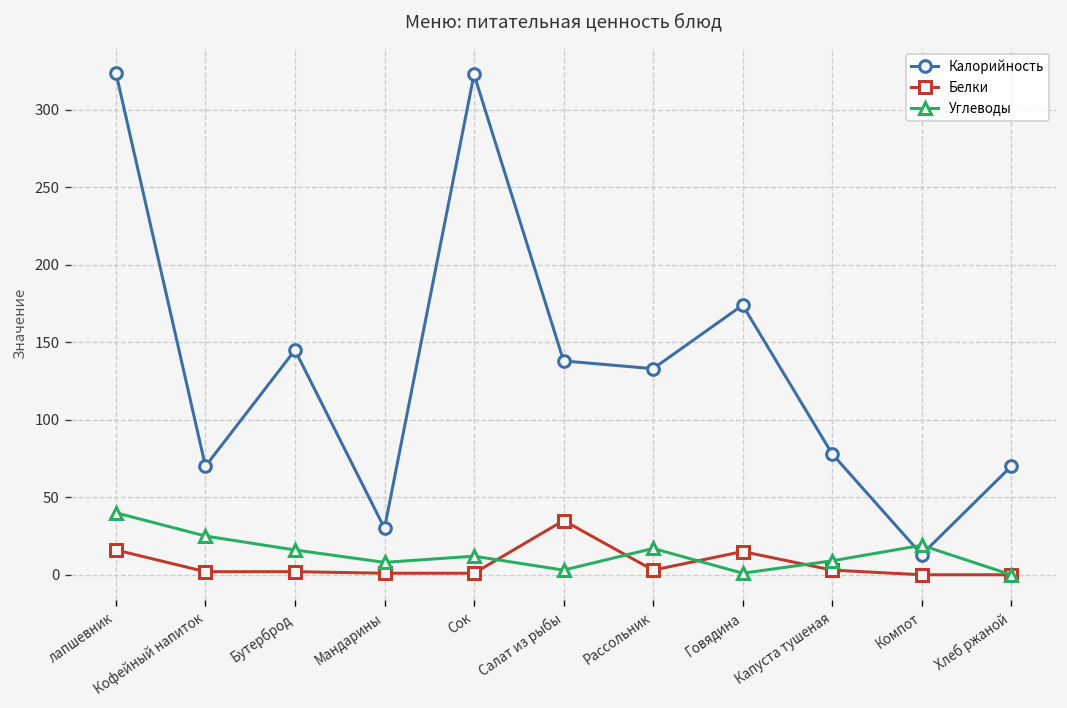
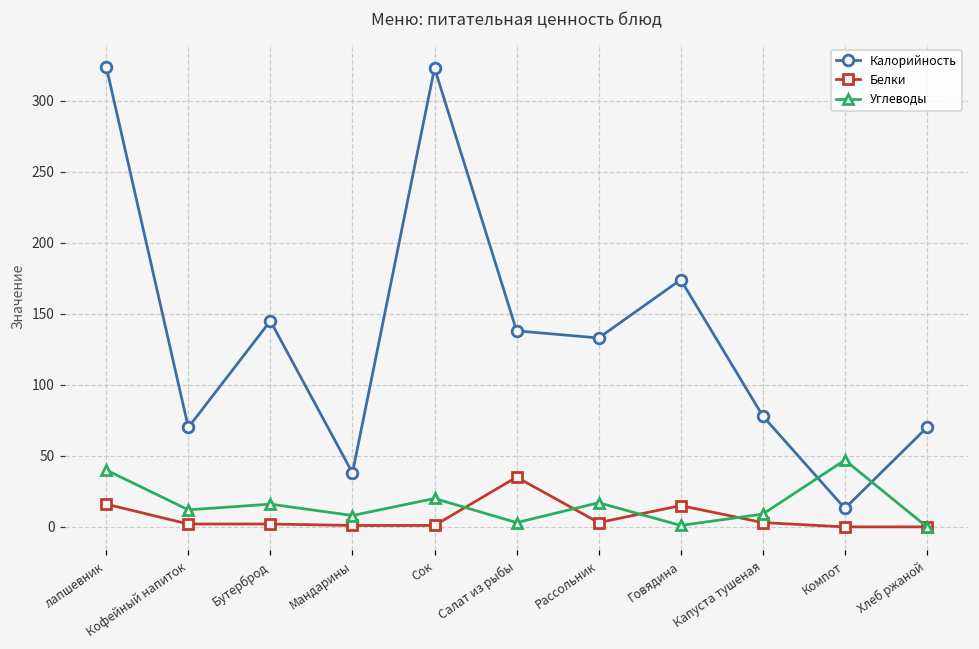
Углеводы, Кофейный напиток: 25 -> 12
Калорийность, Мандарины: 30 -> 38
Углеводы, Сок: 12 -> 20
Углеводы, Компот: 19 -> 47
